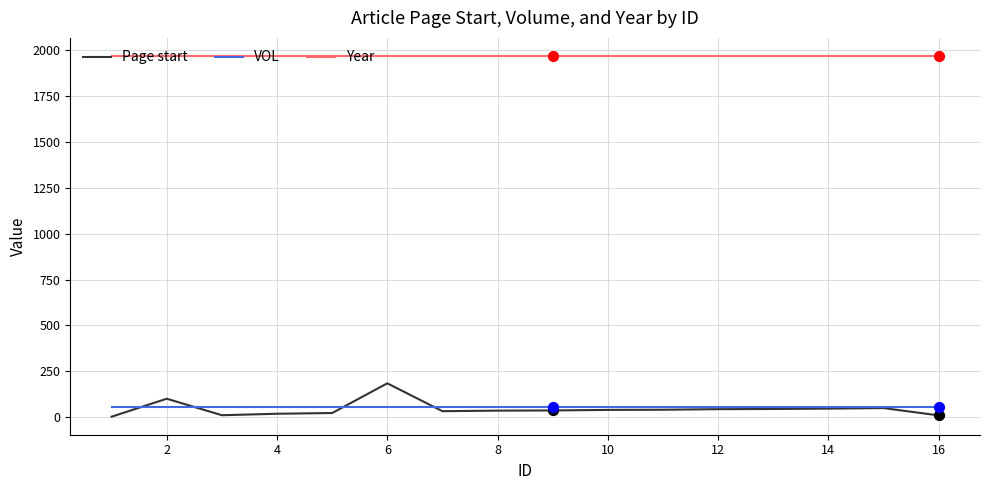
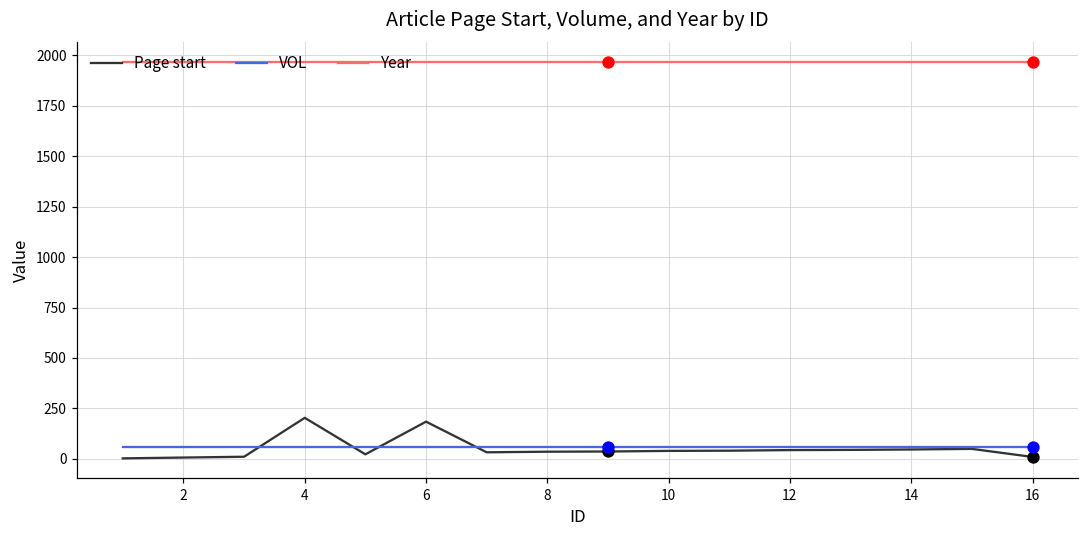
Page start, 2: 100 -> 10
Page start, 4: 20 -> 200
